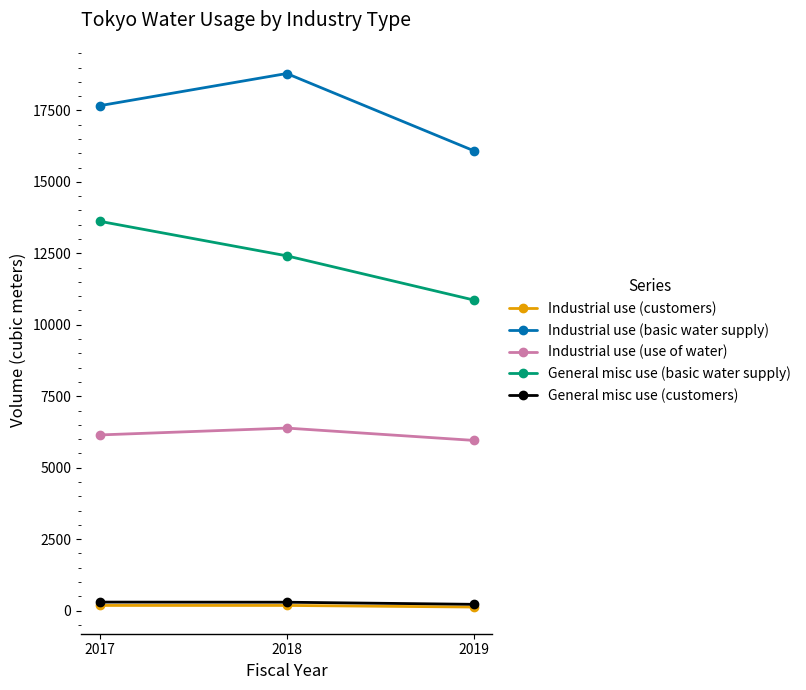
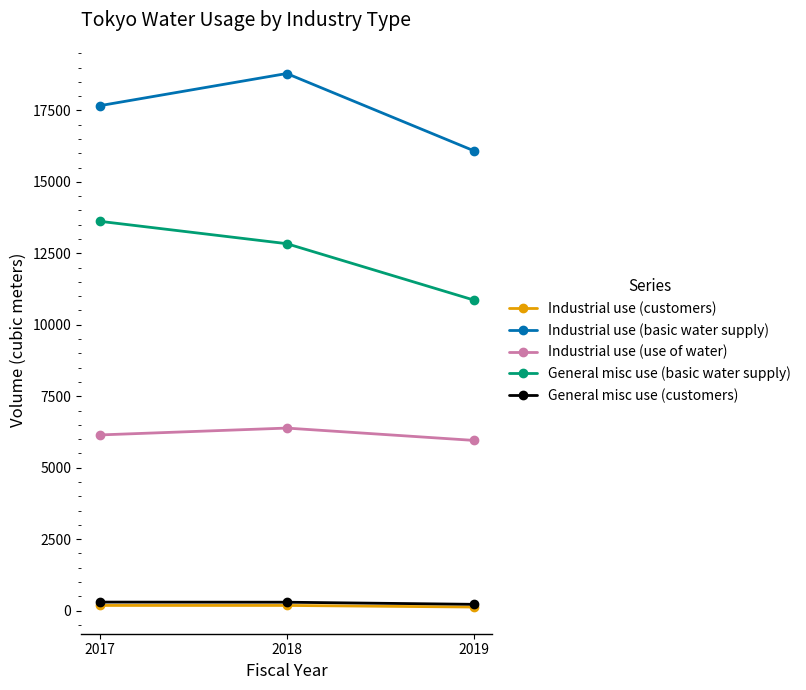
General misc use (basic water supply), 2018: 12400 -> 12800
